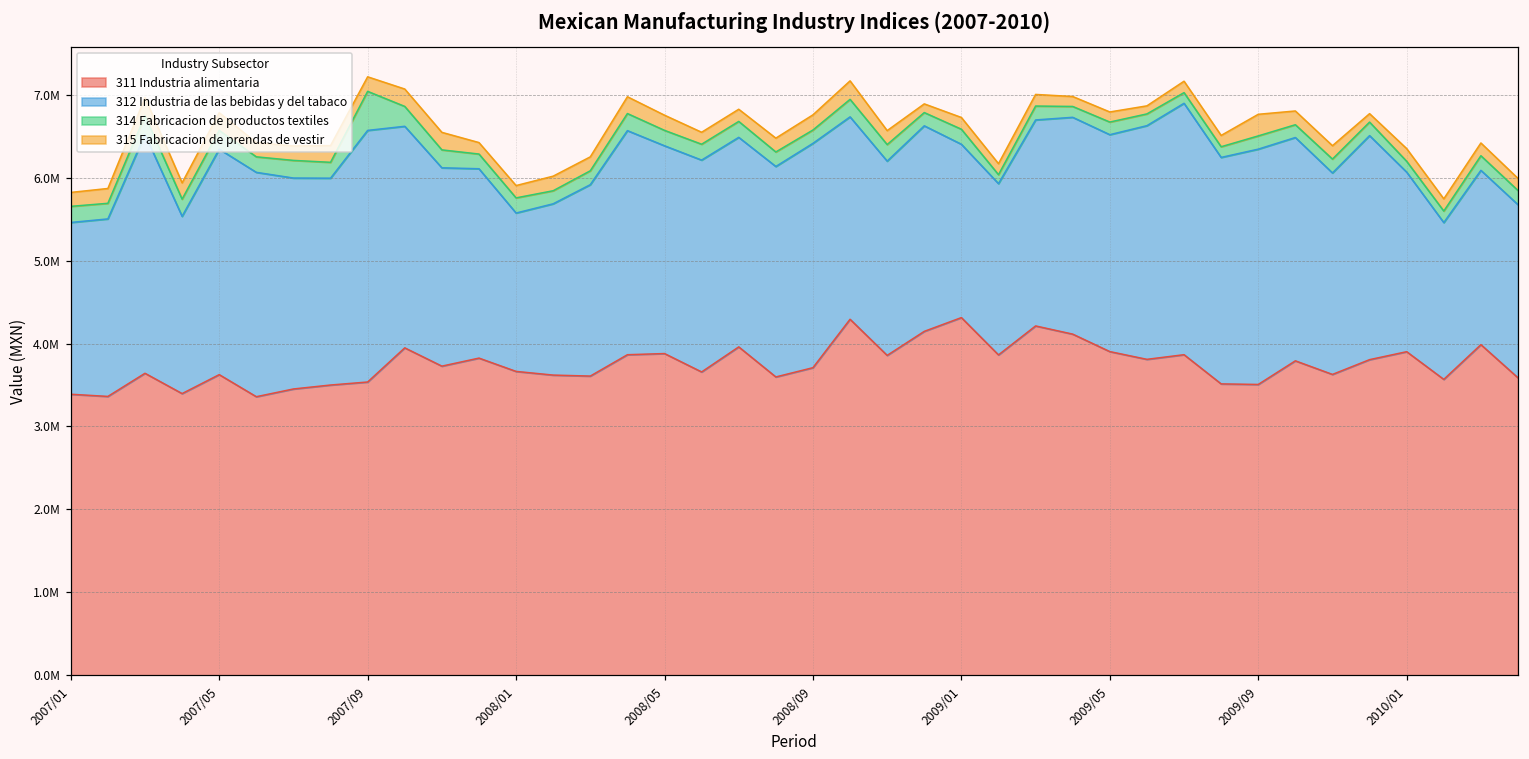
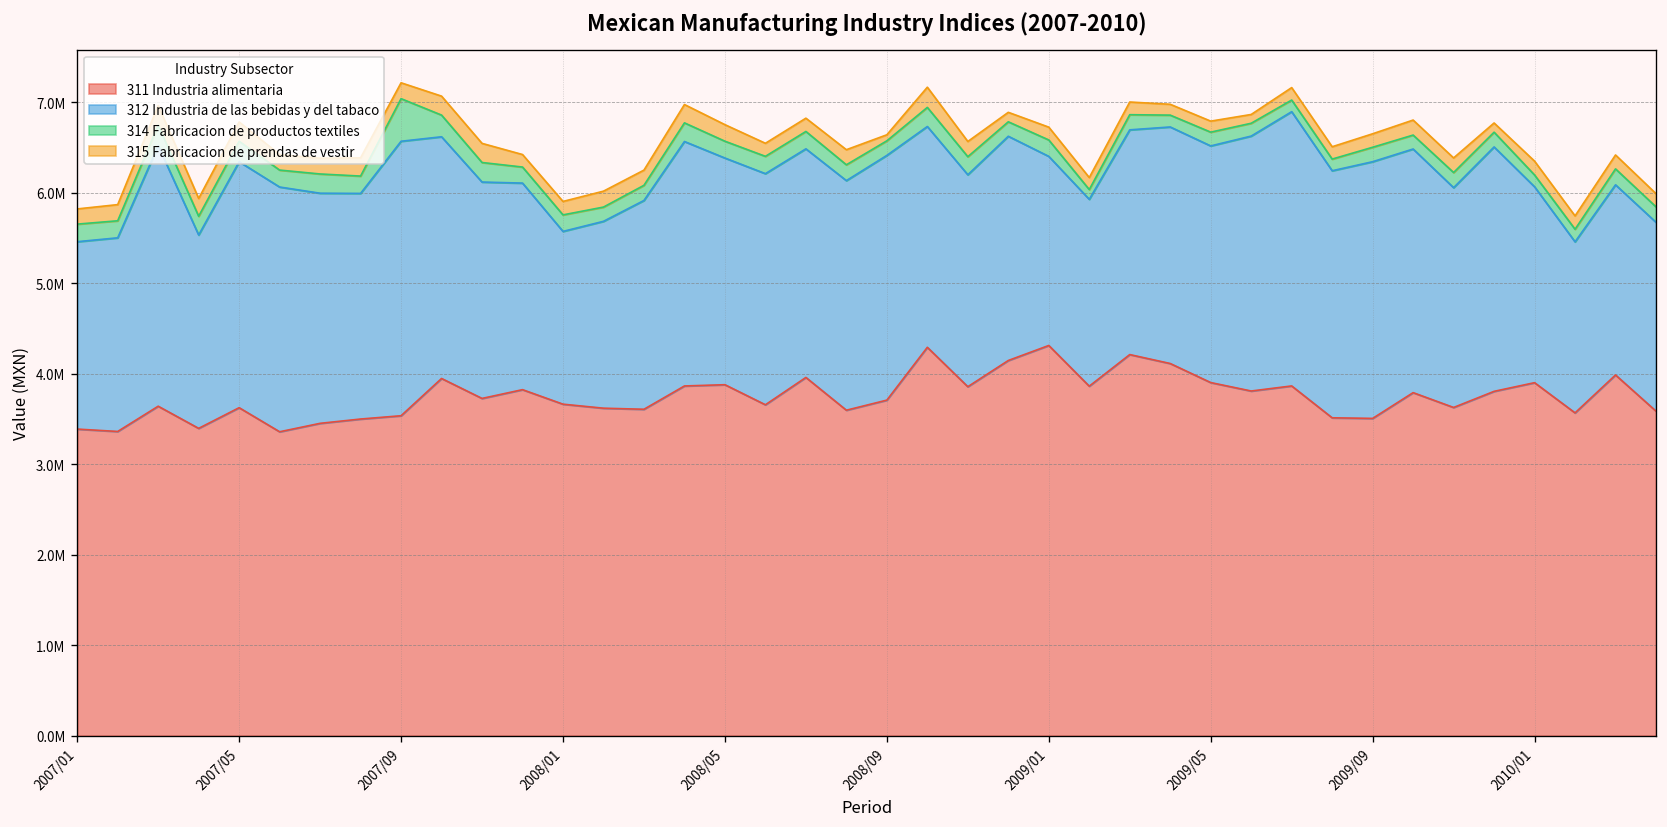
315 Fabricacion de prendas de vestir, 2008/09: 200000 -> 100000
315 Fabricacion de prendas de vestir, 2009/09: 300000 -> 100000
